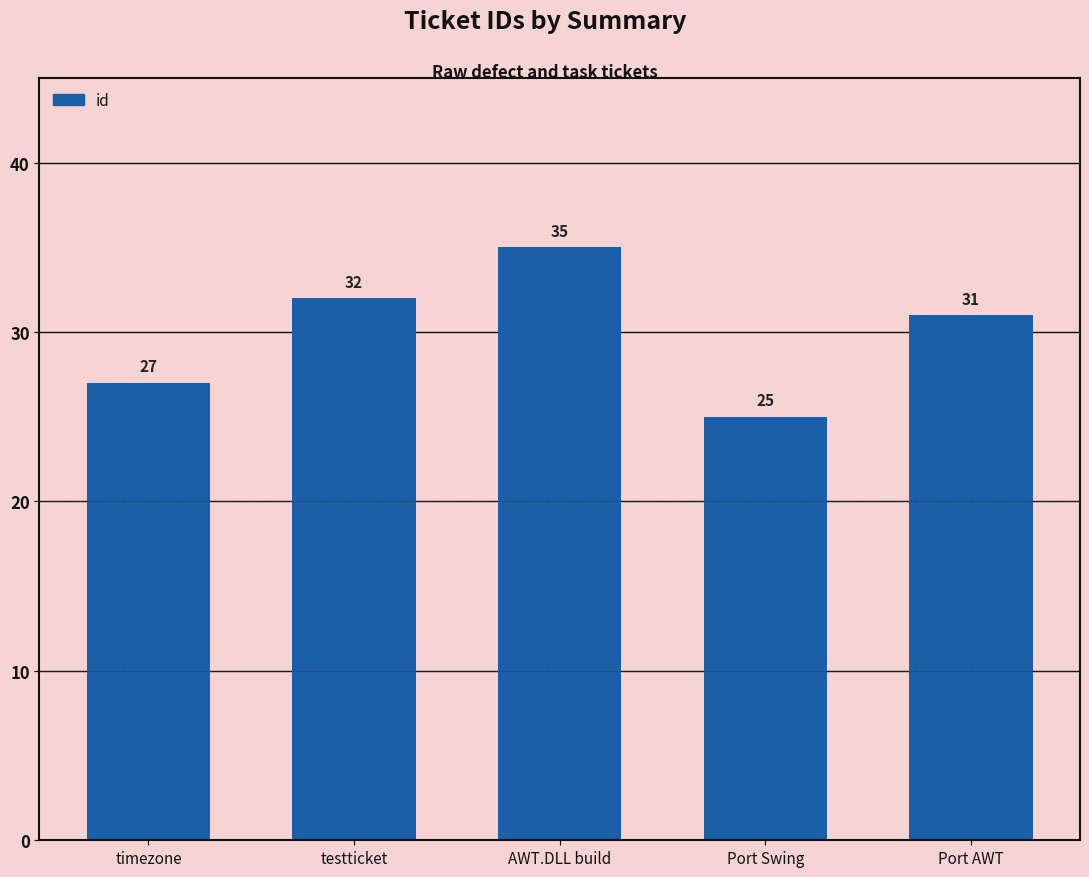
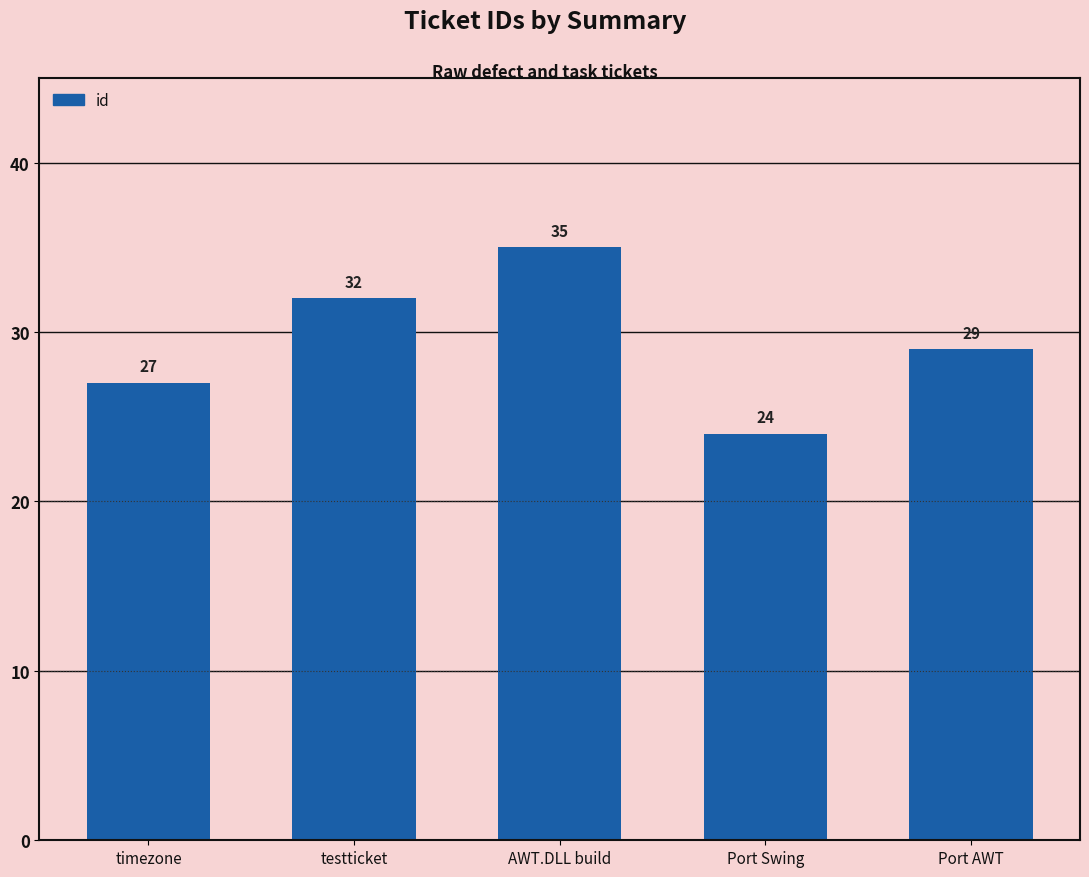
Port Swing: 25 -> 24
Port AWT: 31 -> 29
